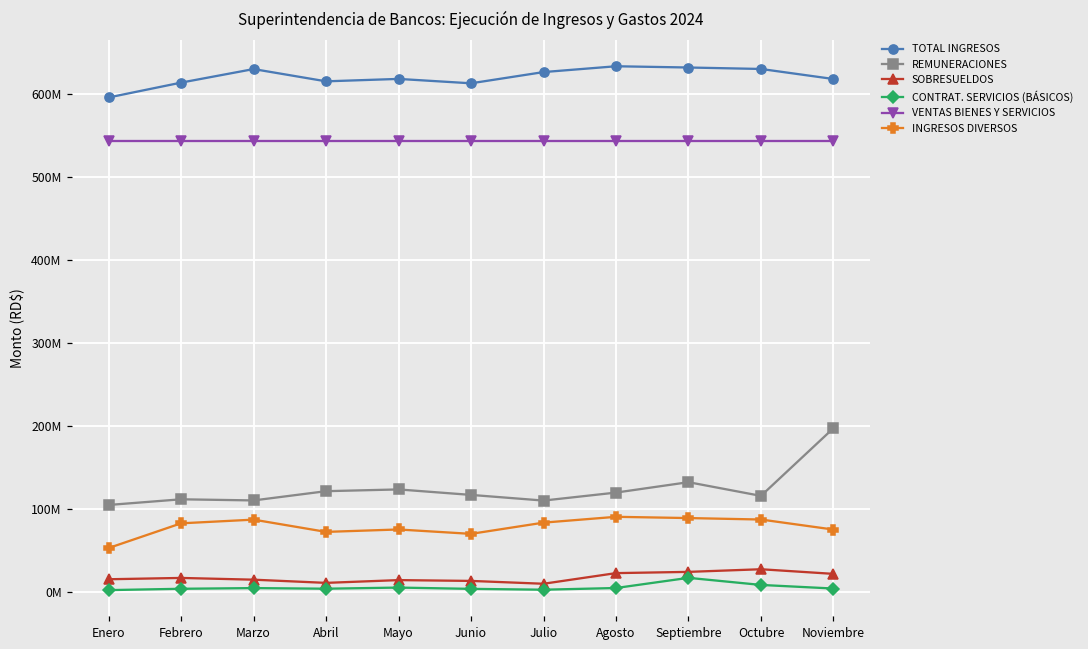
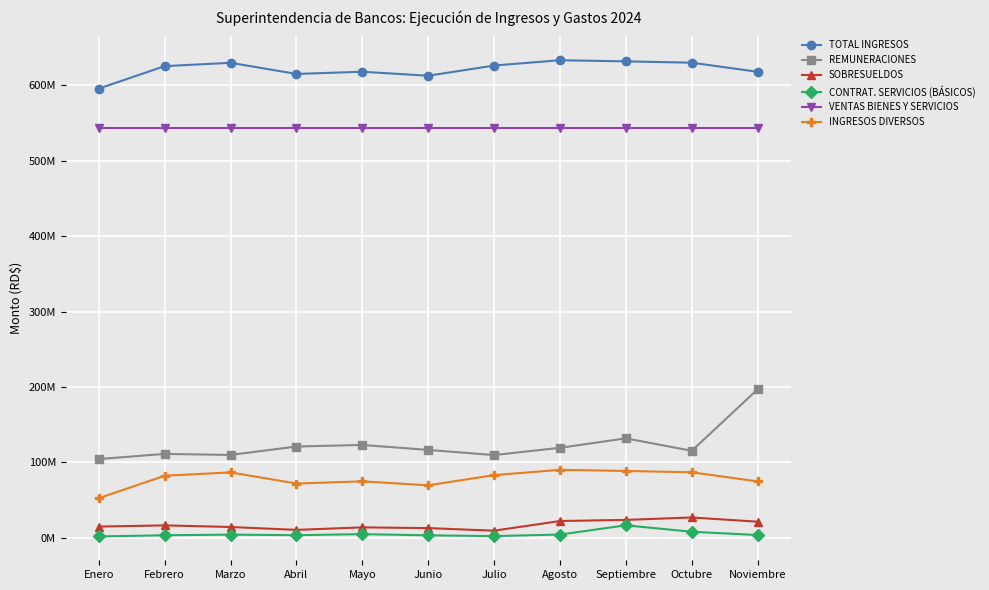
TOTAL INGRESOS, Febrero: 610000000 -> 630000000
